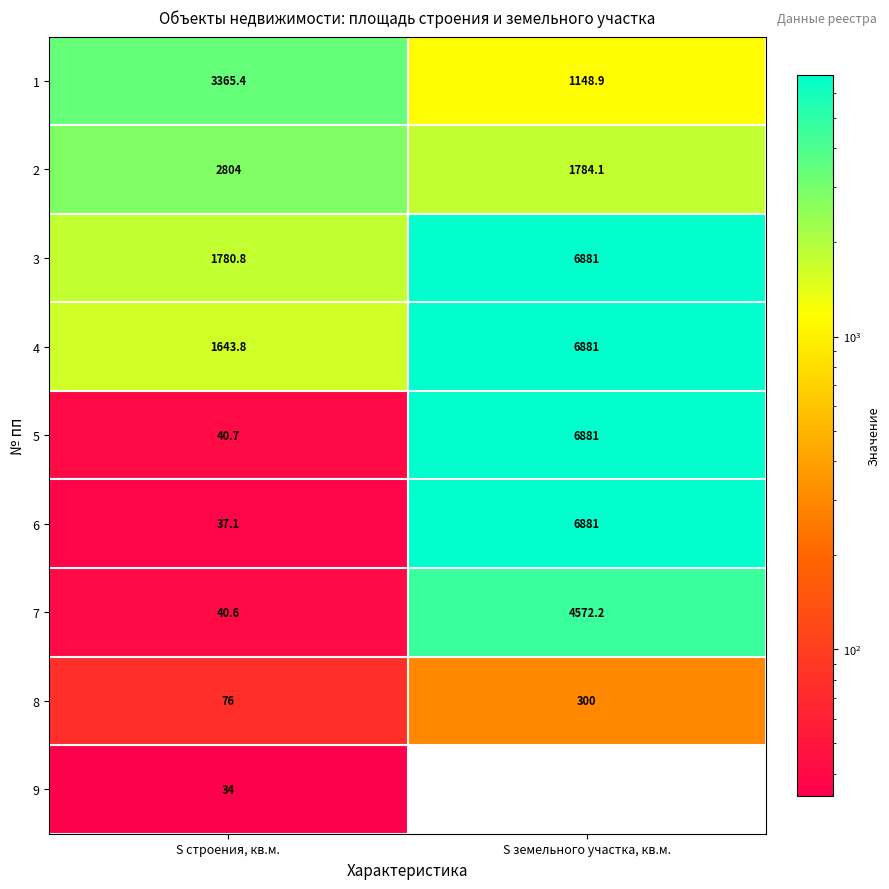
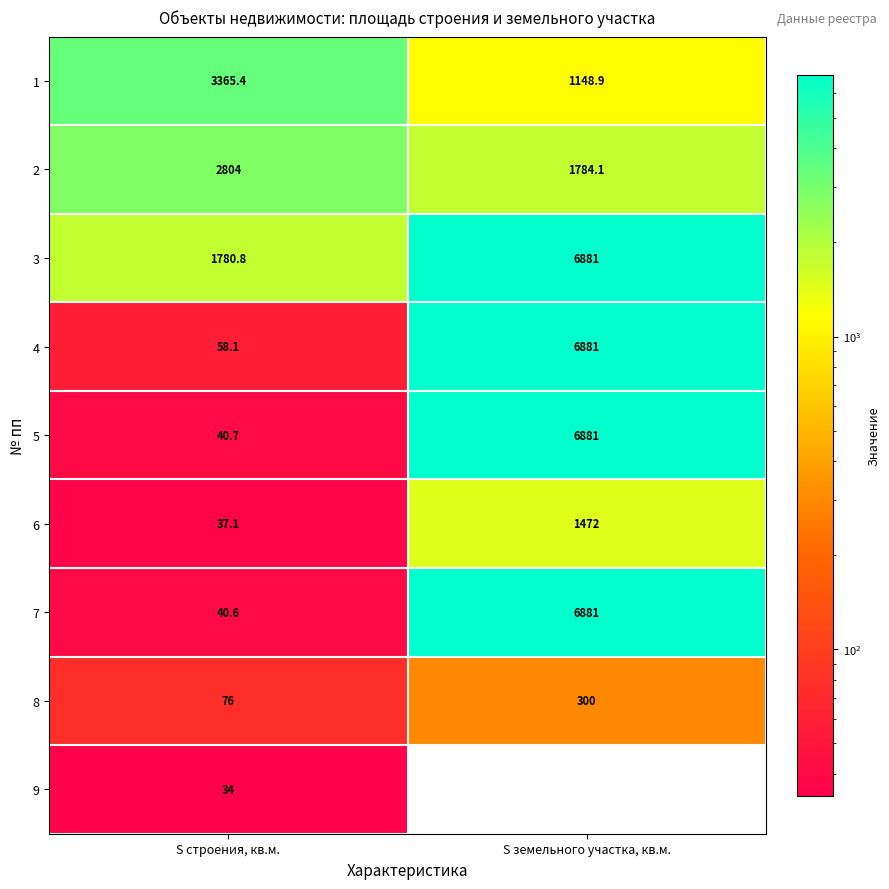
4, S строения, кв.м.: 1643.8 -> 58.1
6, S земельного участка, кв.м.: 6881 -> 1472
7, S земельного участка, кв.м.: 4572.2 -> 6881
